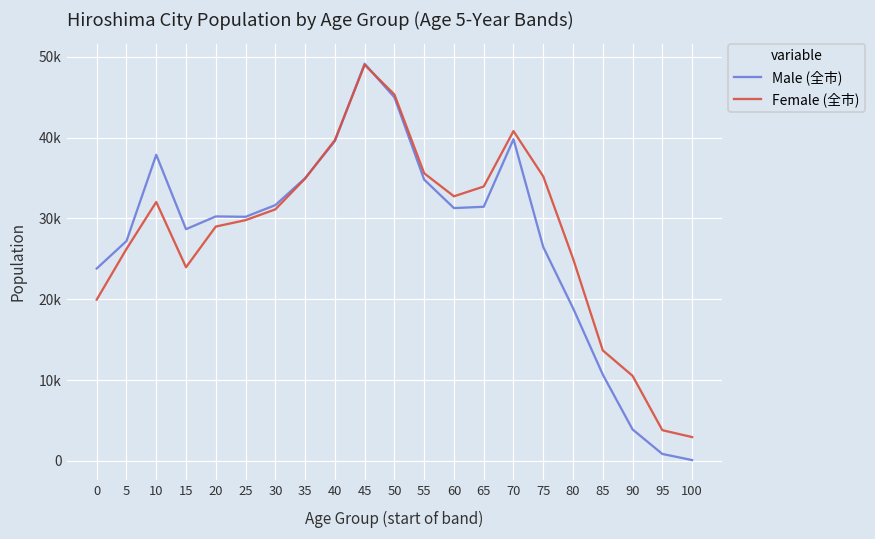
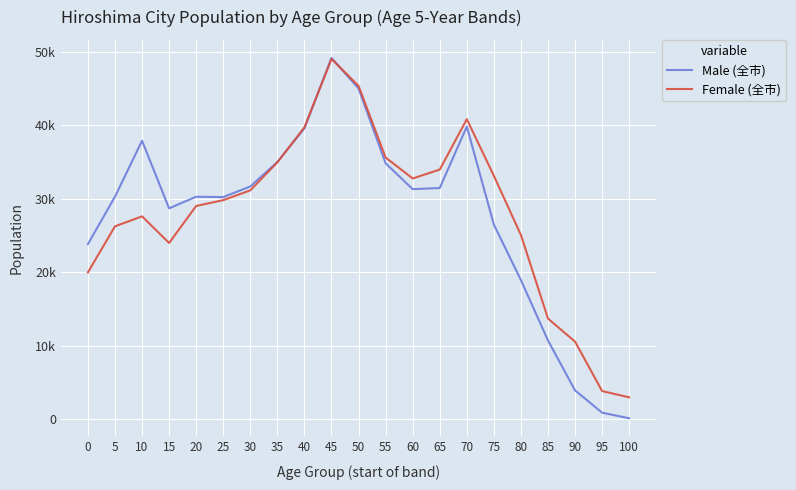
Male (全市), 5: 27000 -> 30000
Female (全市), 10: 32000 -> 28000
Female (全市), 75: 35000 -> 33000
